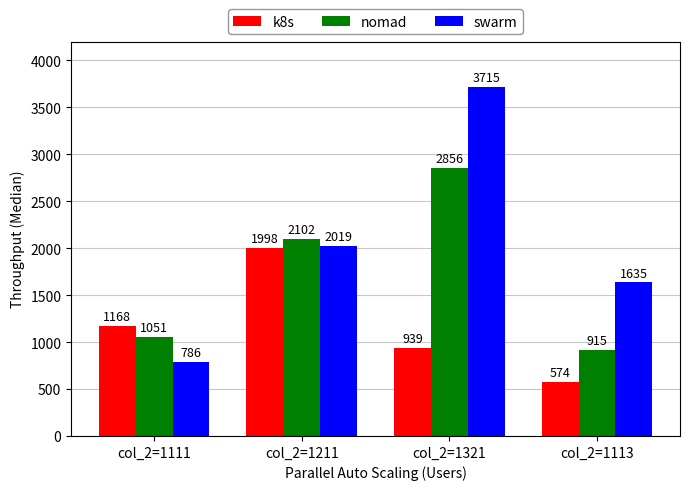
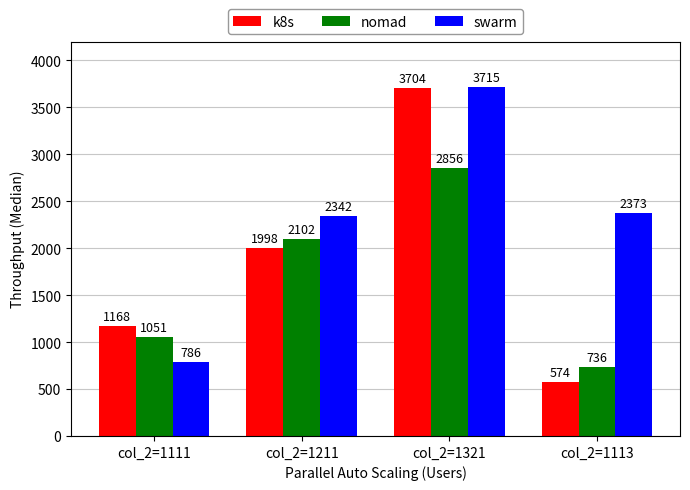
swarm, col_2=1211: 2019 -> 2342
k8s, col_2=1321: 939 -> 3704
nomad, col_2=1113: 915 -> 736
swarm, col_2=1113: 1635 -> 2373
